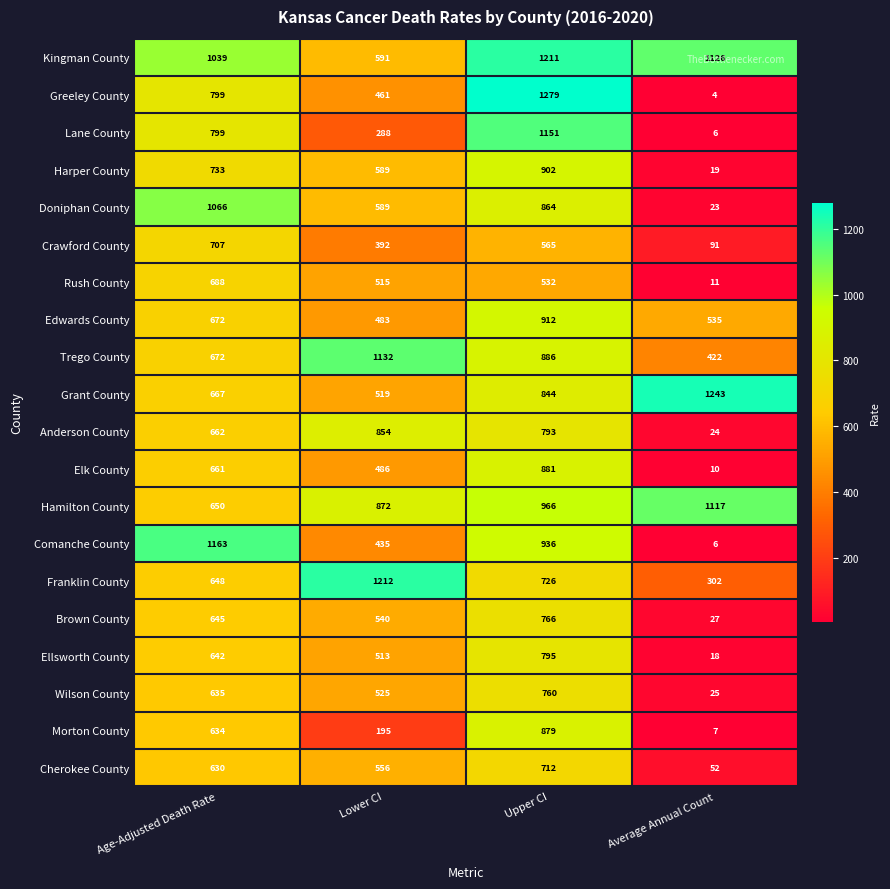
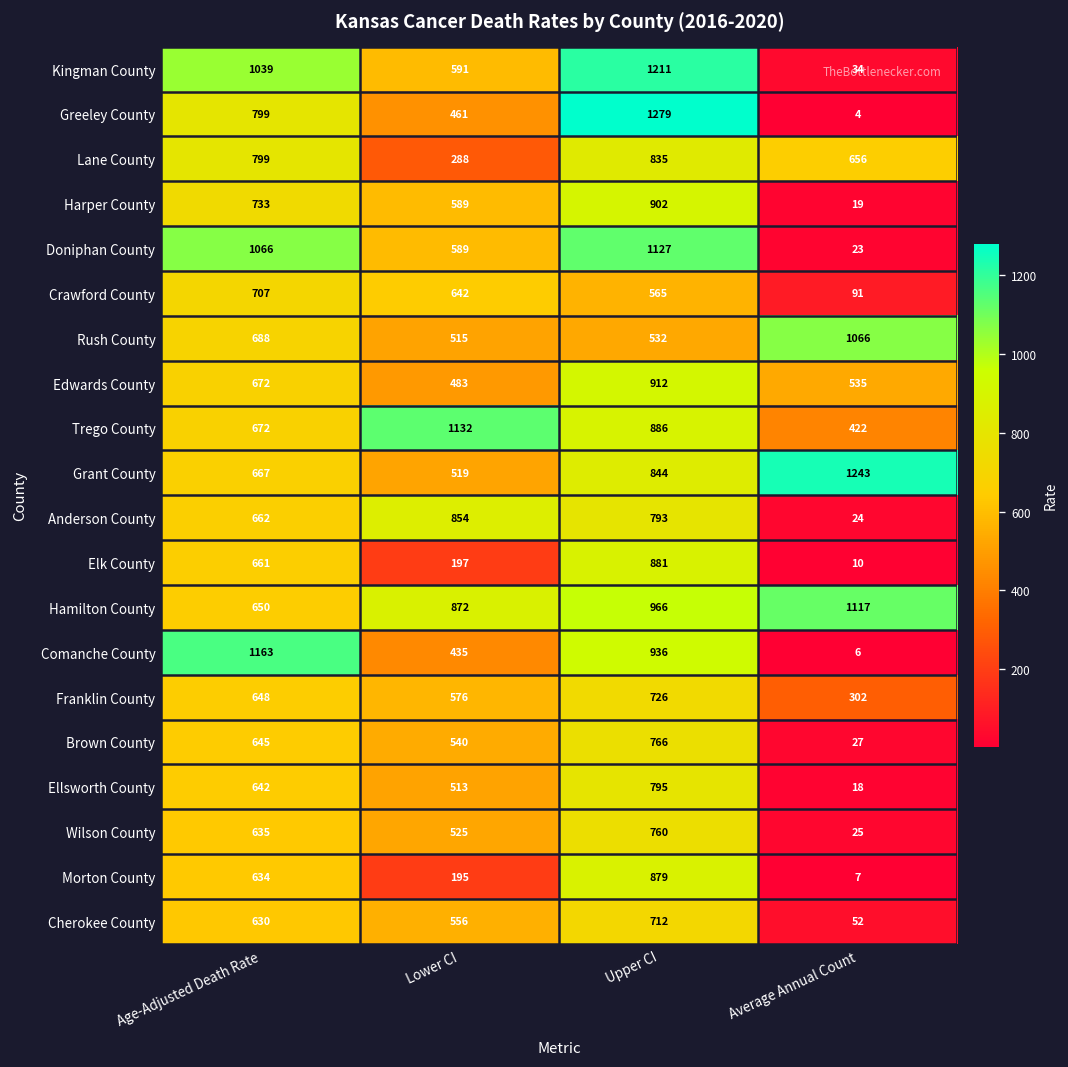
Kingman County, Average Annual Count: 1126 -> 34
Lane County, Upper CI: 1151 -> 835
Lane County, Average Annual Count: 6 -> 656
Doniphan County, Upper CI: 864 -> 1127
Crawford County, Lower CI: 392 -> 642
Rush County, Average Annual Count: 11 -> 1066
Elk County, Lower CI: 486 -> 197
Franklin County, Lower CI: 1212 -> 576
